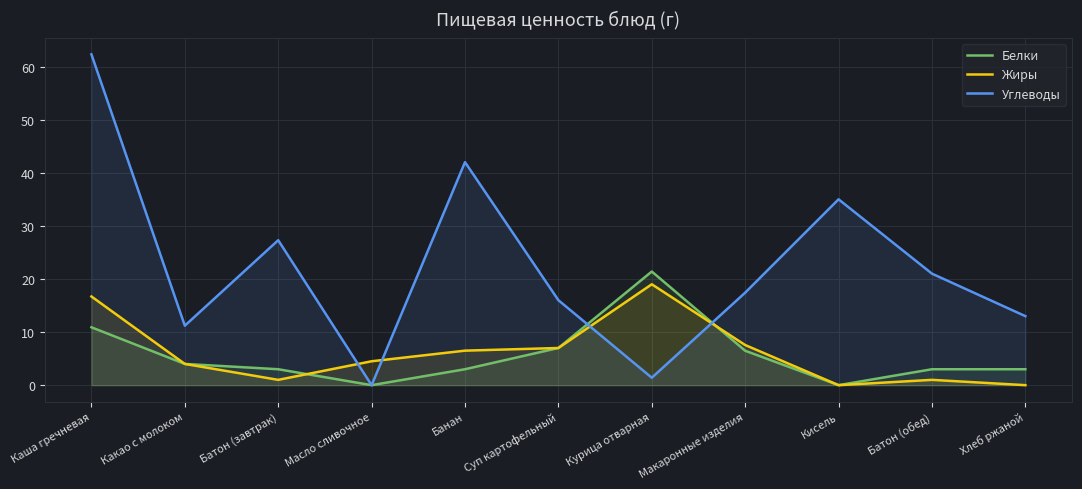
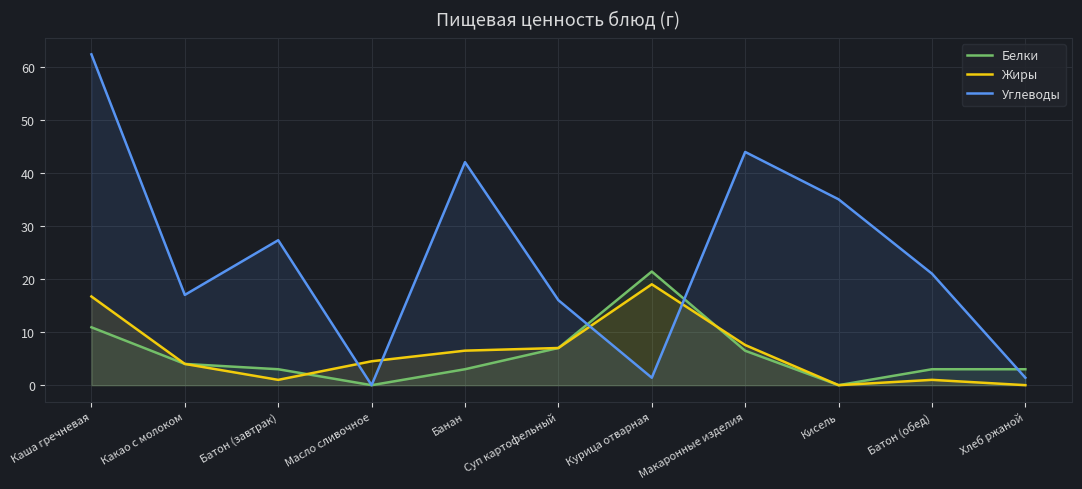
Углеводы, Какао с молоком: 11 -> 17
Углеводы, Макаронные изделия: 17 -> 44
Углеводы, Хлеб ржаной: 13 -> 1
